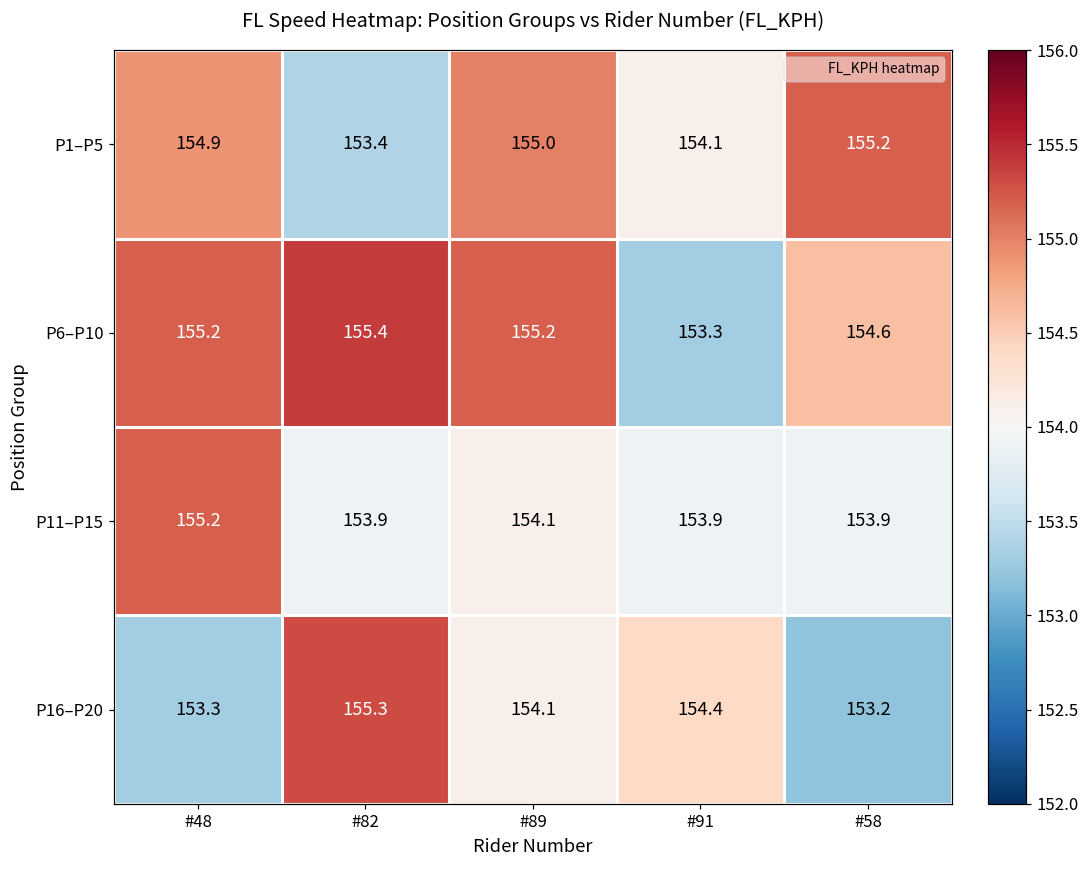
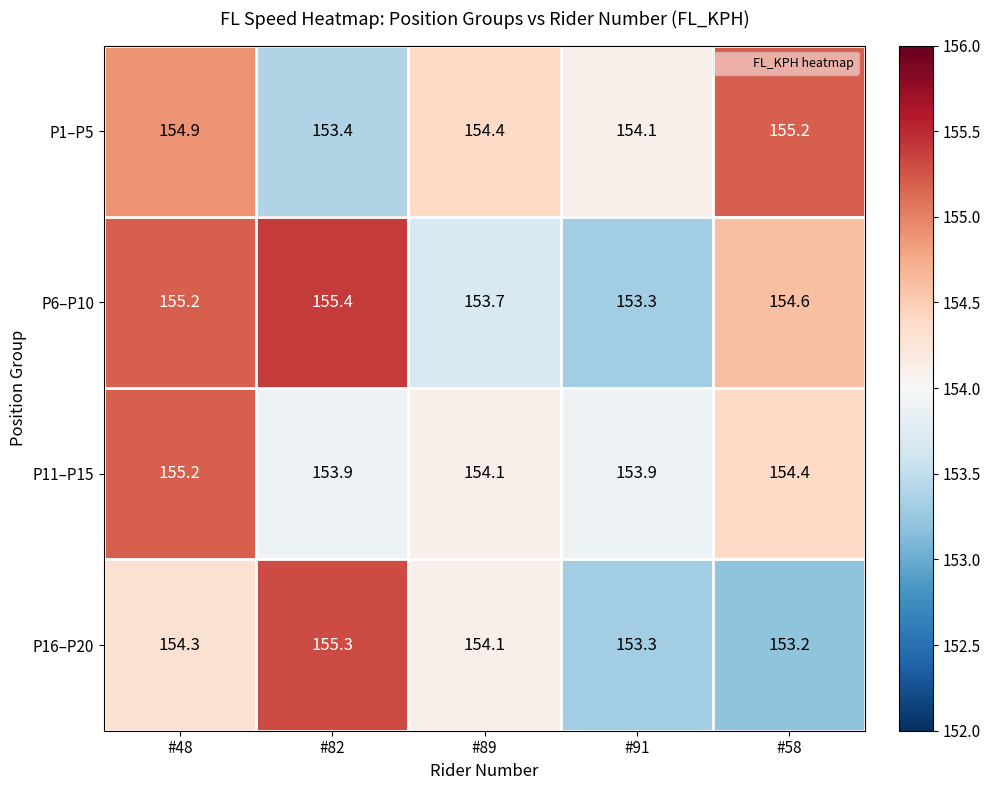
P1–P5, #89: 155.0 -> 154.4
P6–P10, #89: 155.2 -> 153.7
P11–P15, #58: 153.9 -> 154.4
P16–P20, #48: 153.3 -> 154.3
P16–P20, #91: 154.4 -> 153.3
